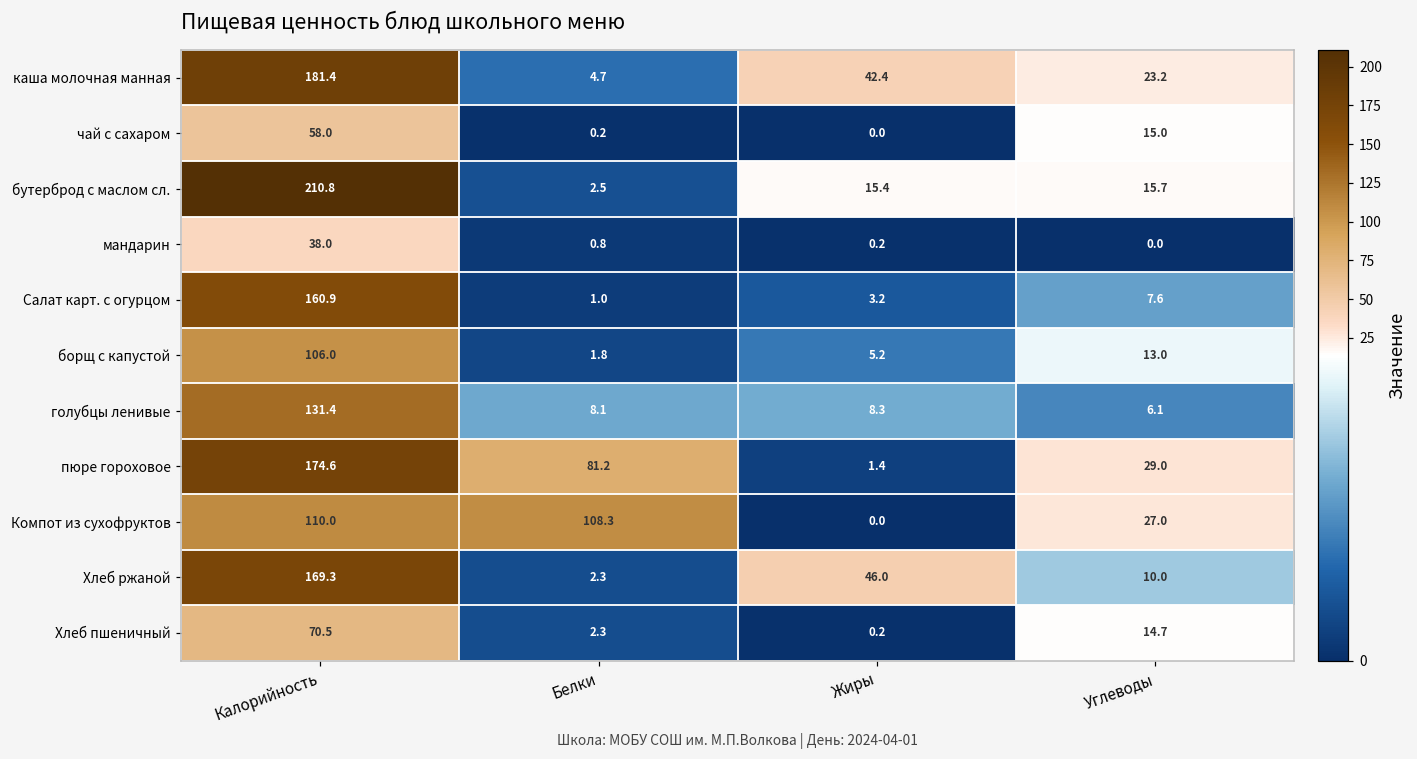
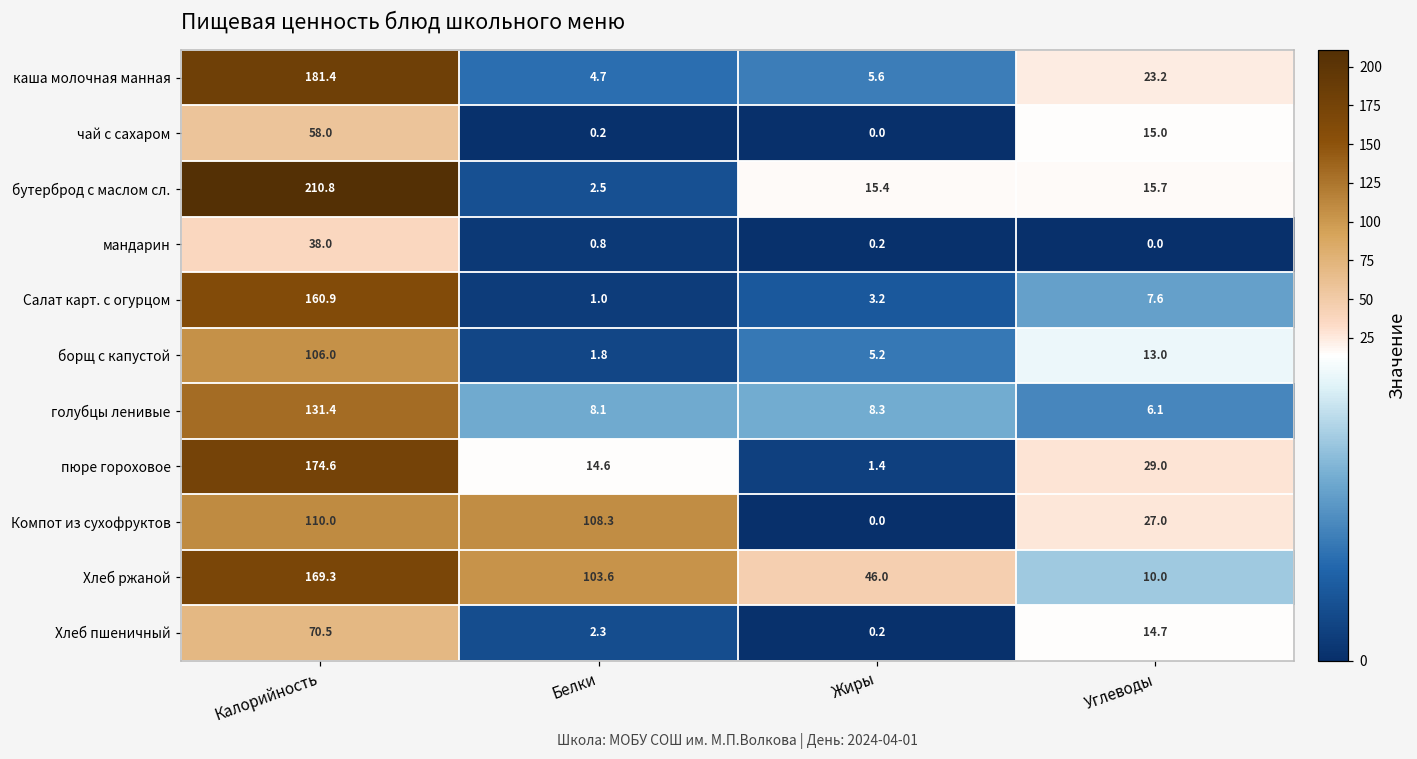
каша молочная манная, Жиры: 42.4 -> 5.6
пюре гороховое, Белки: 81.2 -> 14.6
Хлеб ржаной, Белки: 2.3 -> 103.6
